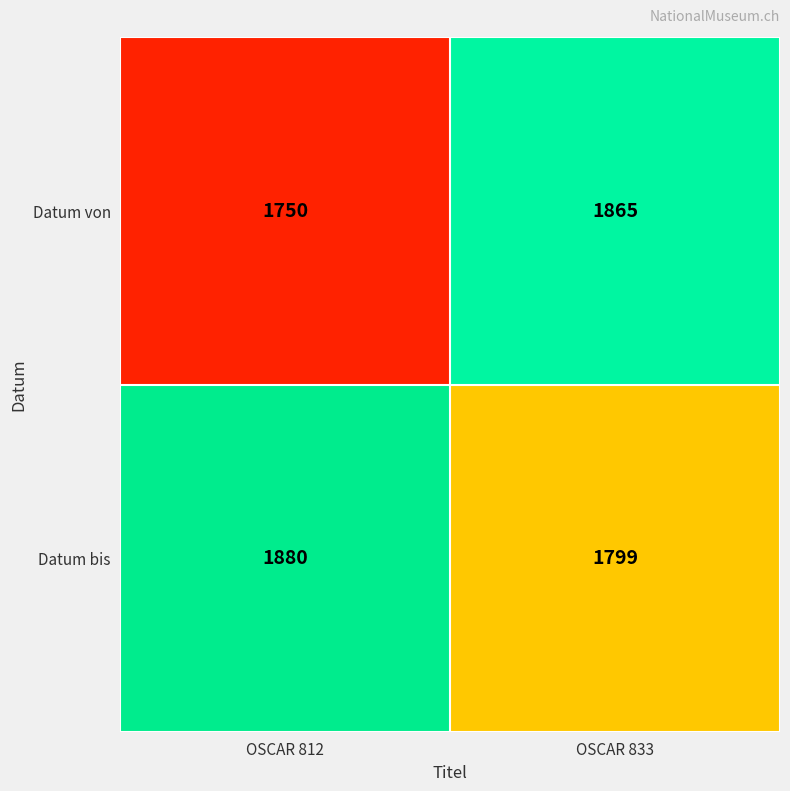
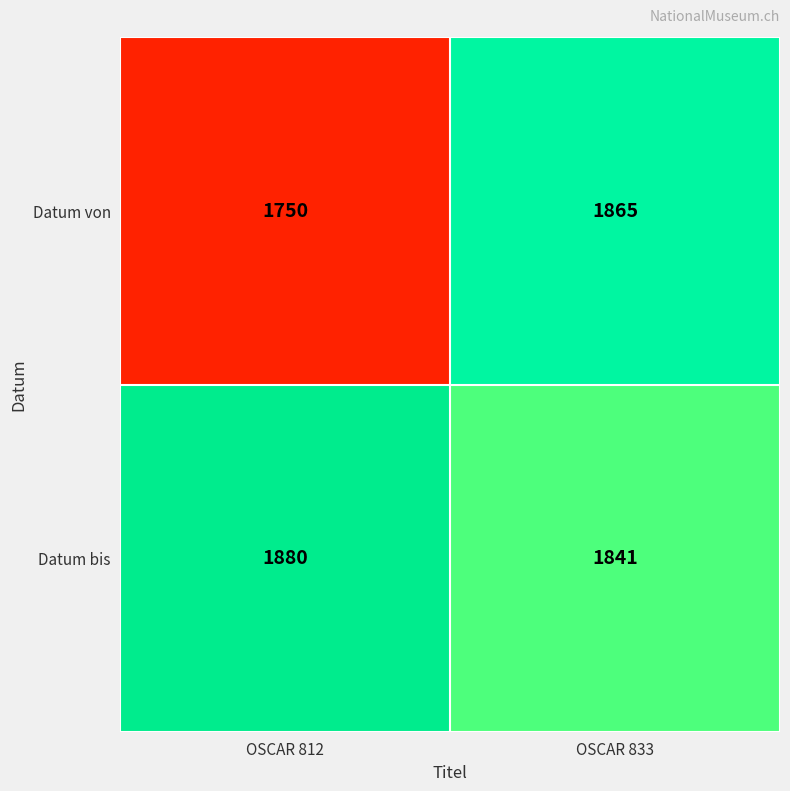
Datum bis, OSCAR 833: 1799 -> 1841
